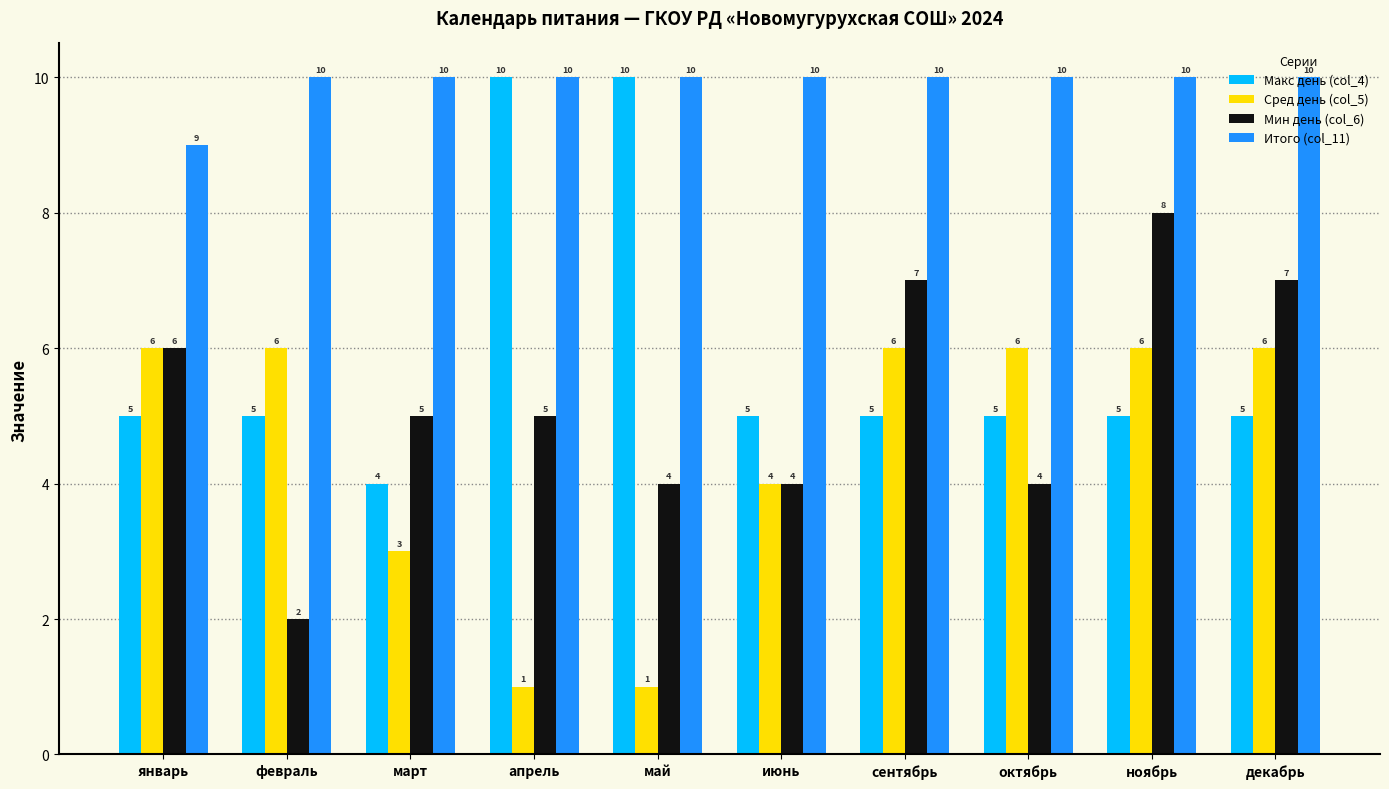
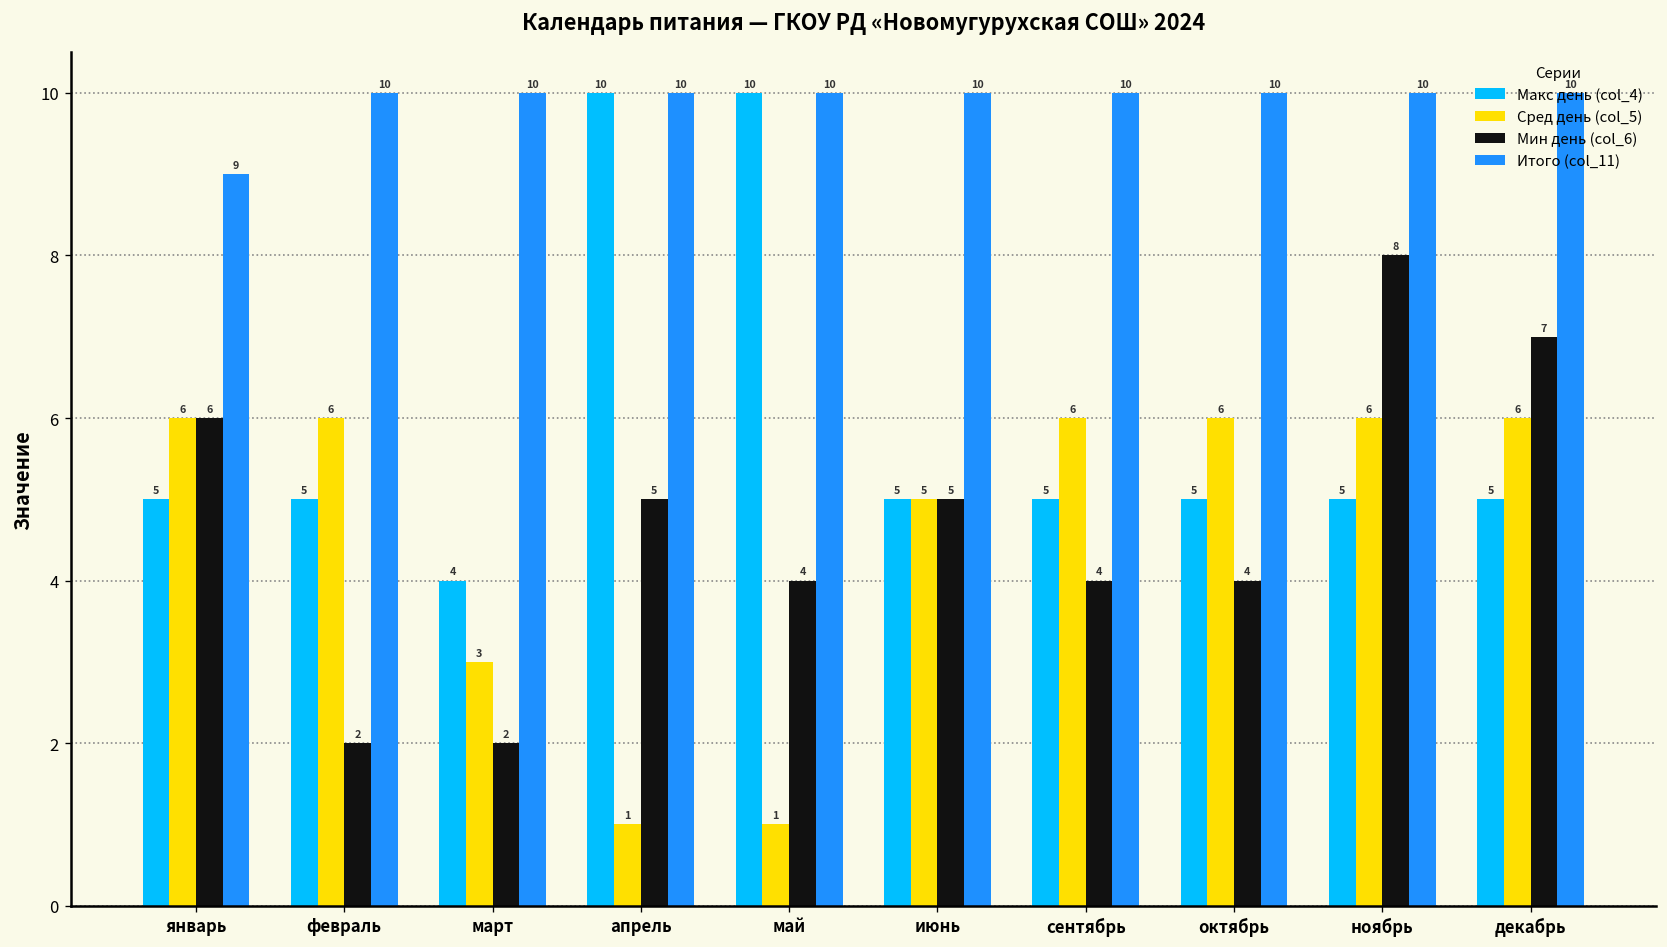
Мин день (col_6), март: 5 -> 2
Сред день (col_5), июнь: 4 -> 5
Мин день (col_6), июнь: 4 -> 5
Мин день (col_6), сентябрь: 7 -> 4
